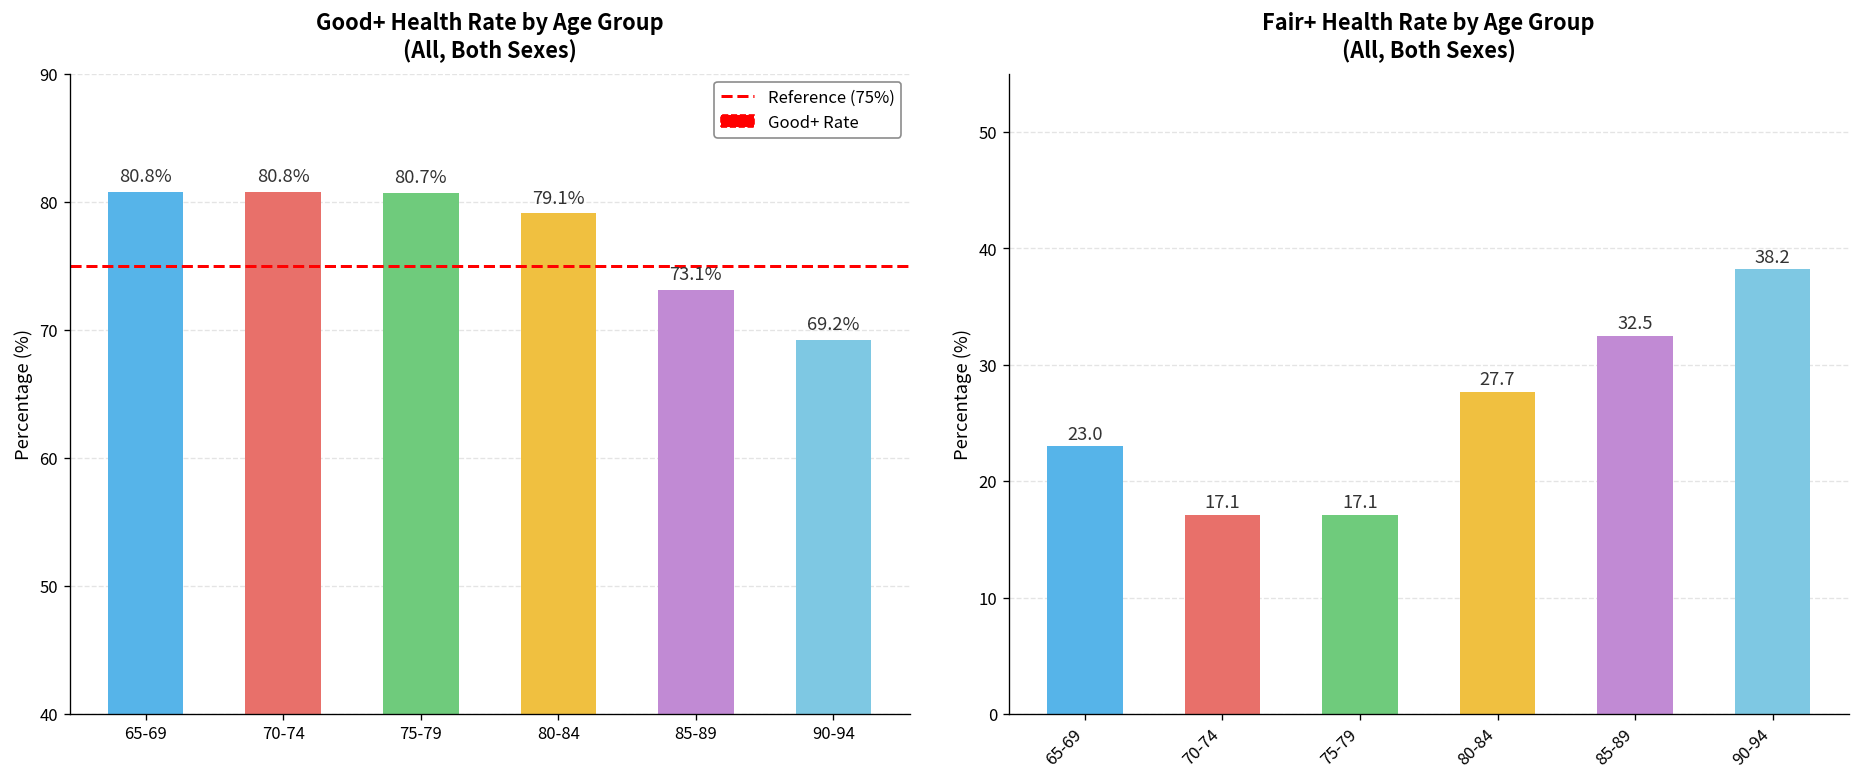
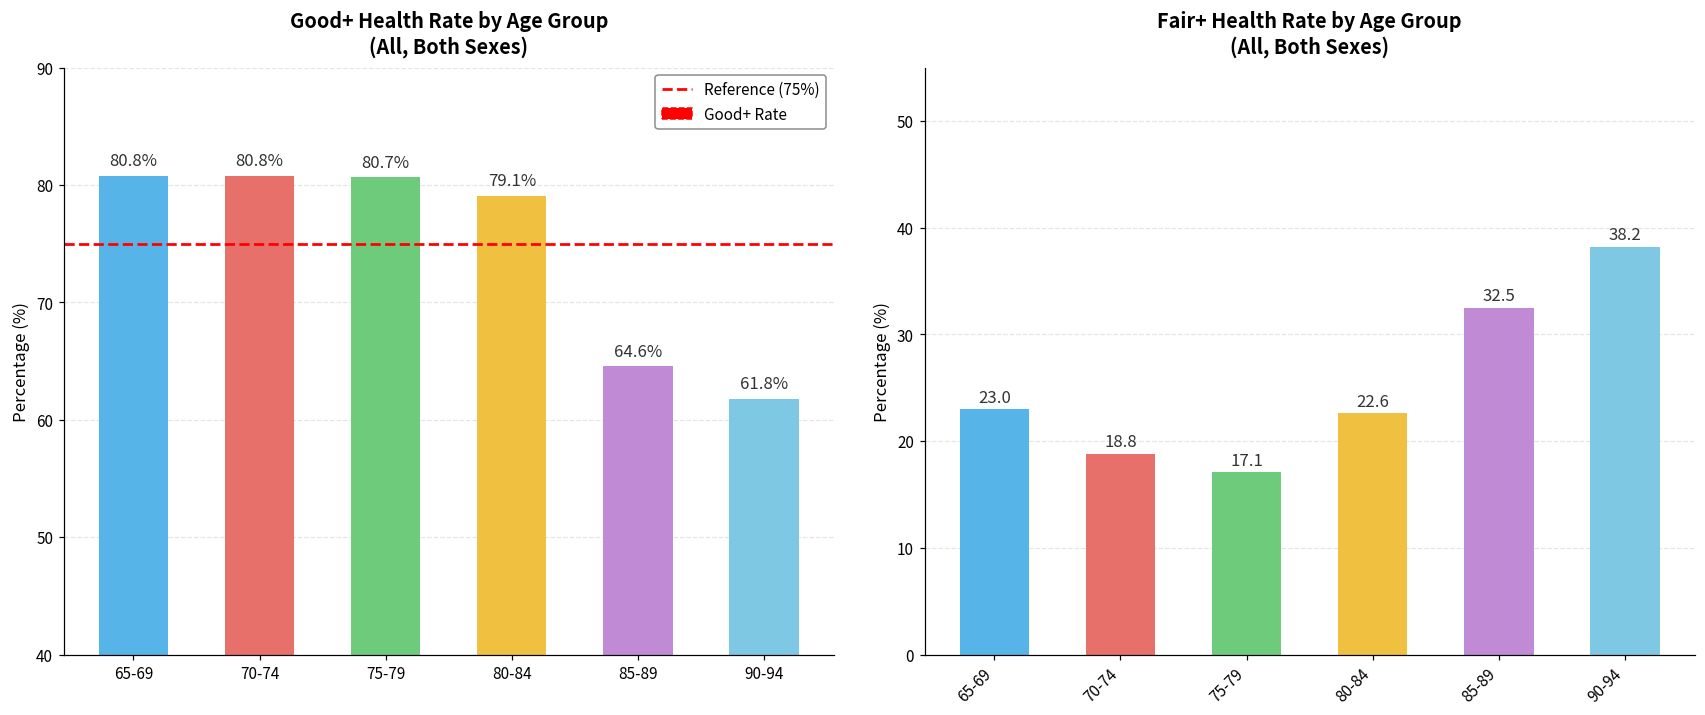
Good+ Health Rate by Age Group (All, Both Sexes), 85-89: 73.1% -> 64.6%
Good+ Health Rate by Age Group (All, Both Sexes), 90-94: 69.2% -> 61.8%
Fair+ Health Rate by Age Group (All, Both Sexes), 70-74: 17.1 -> 18.8
Fair+ Health Rate by Age Group (All, Both Sexes), 80-84: 27.7 -> 22.6
